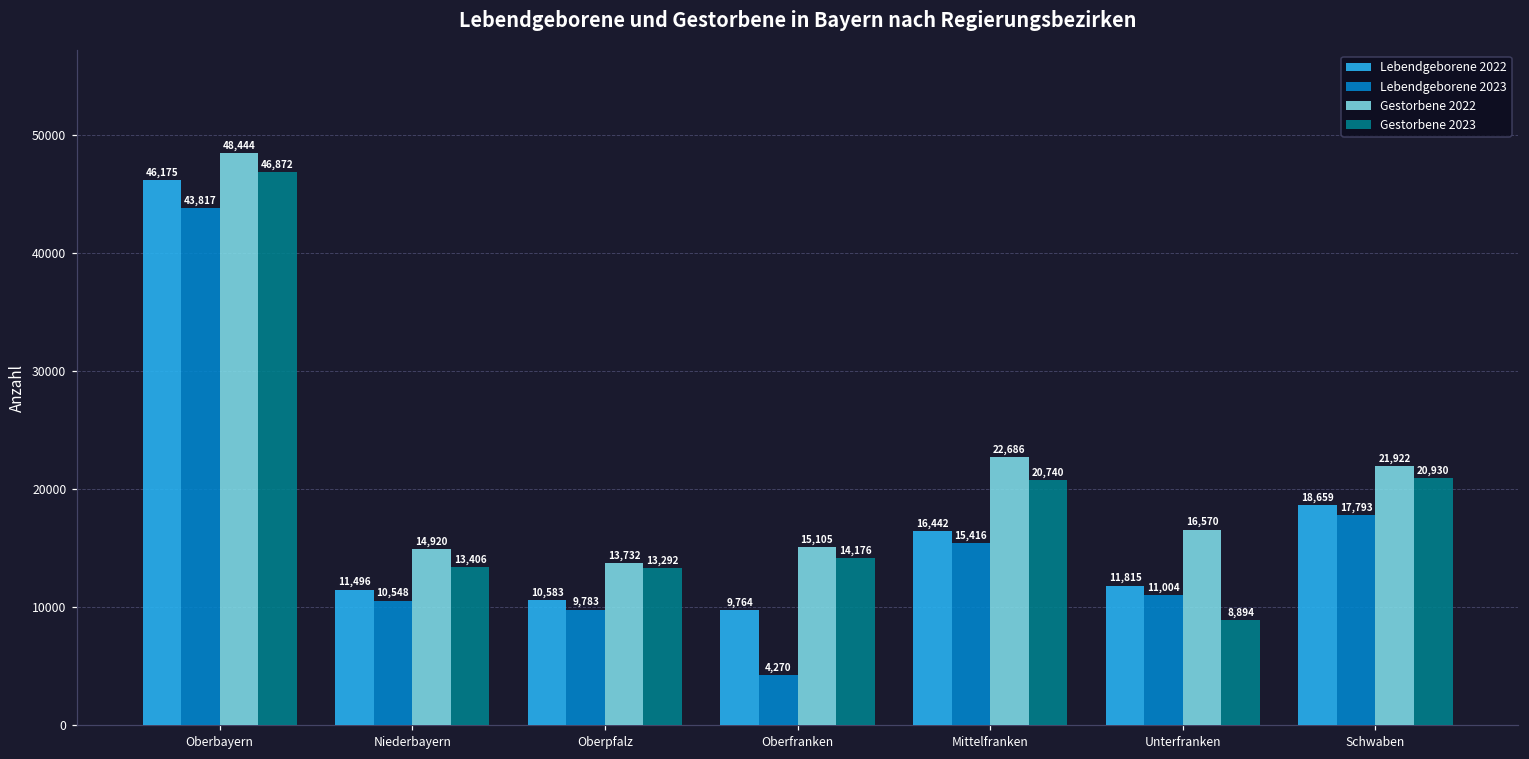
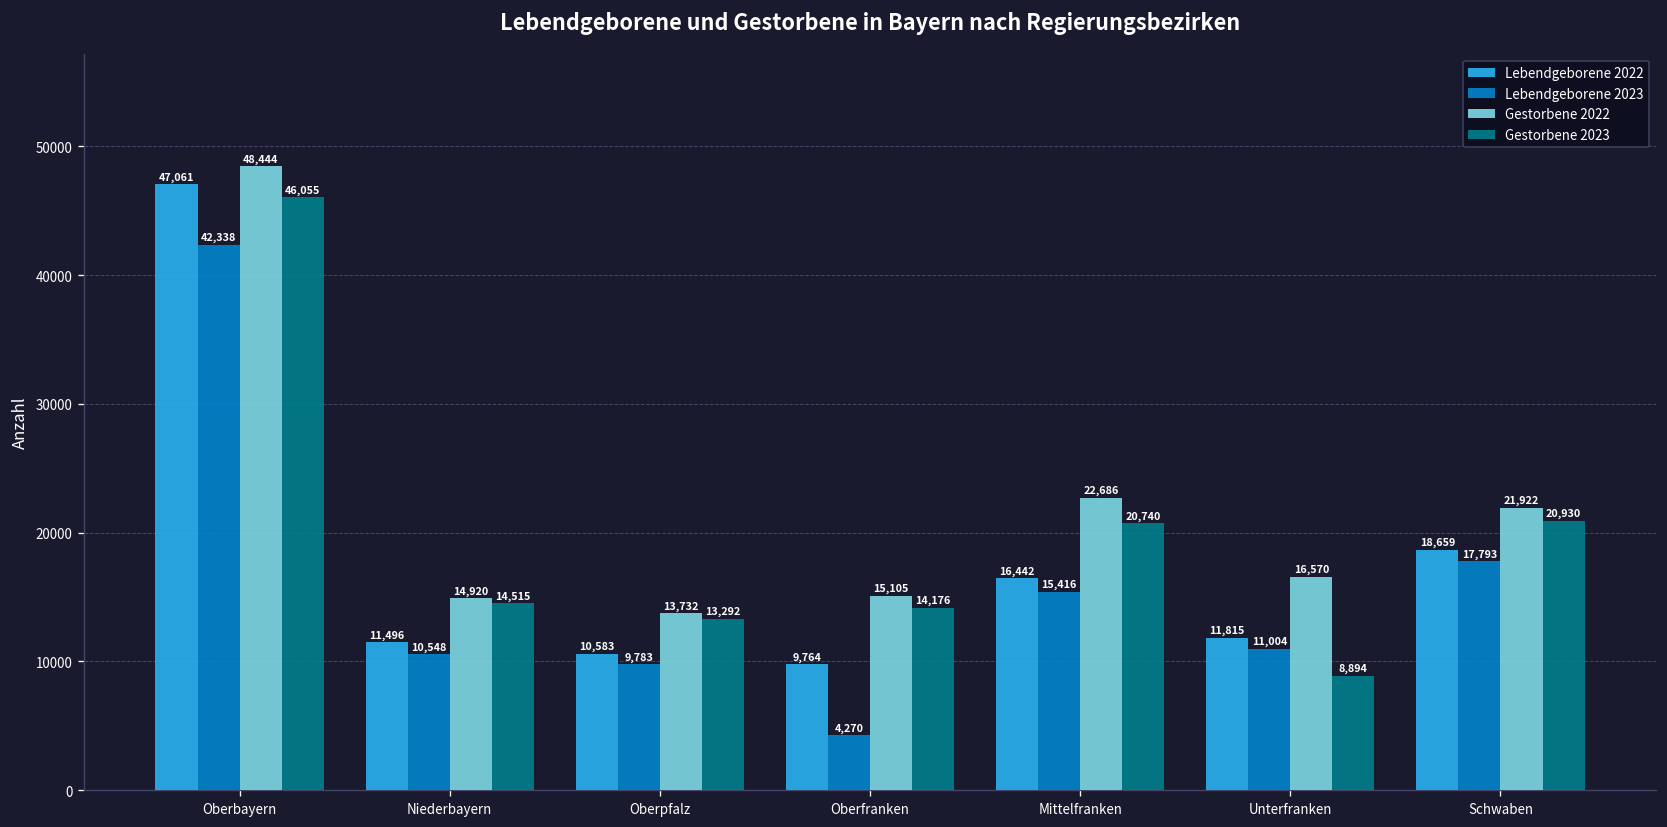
Lebendgeborene 2022, Oberbayern: 46,175 -> 47,061
Lebendgeborene 2023, Oberbayern: 43,817 -> 42,338
Gestorbene 2023, Oberbayern: 46,872 -> 46,055
Gestorbene 2023, Niederbayern: 13,406 -> 14,515
